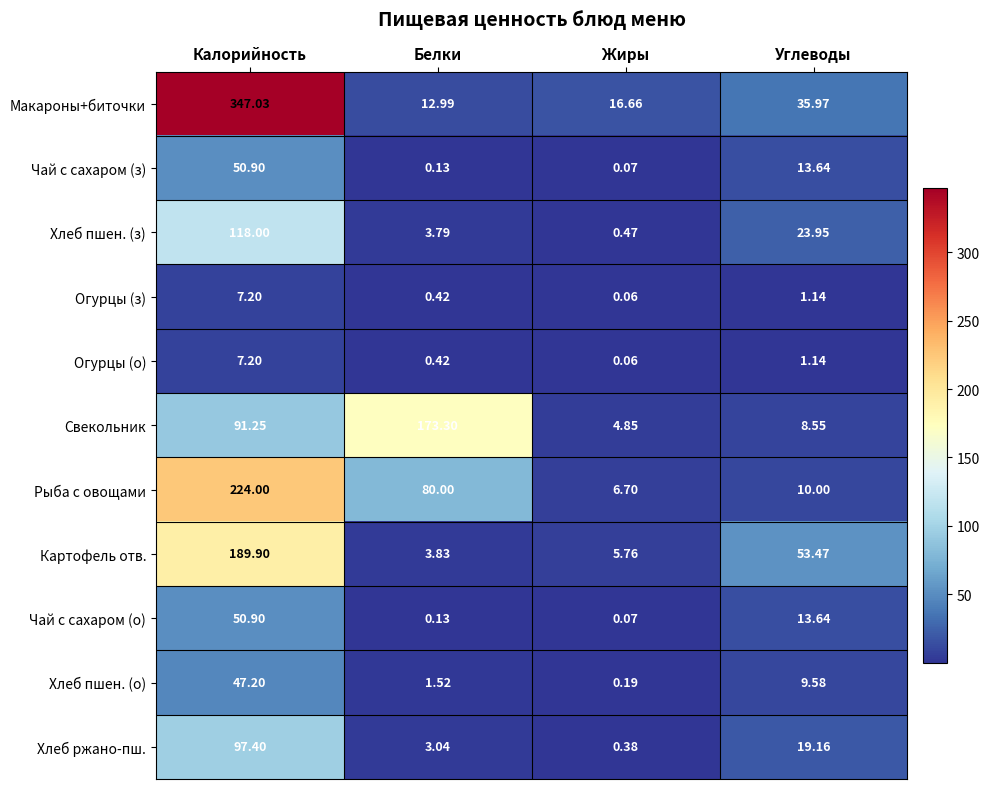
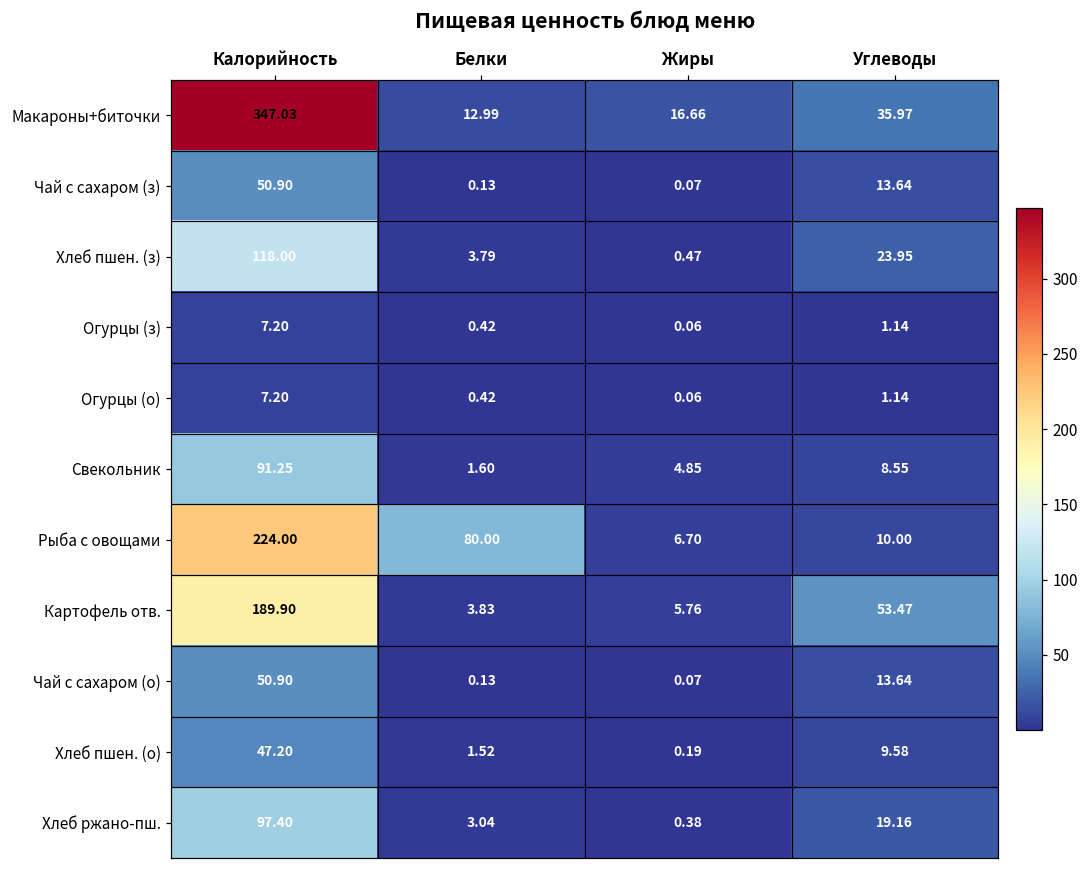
Свекольник, Белки: 173.30 -> 1.60
